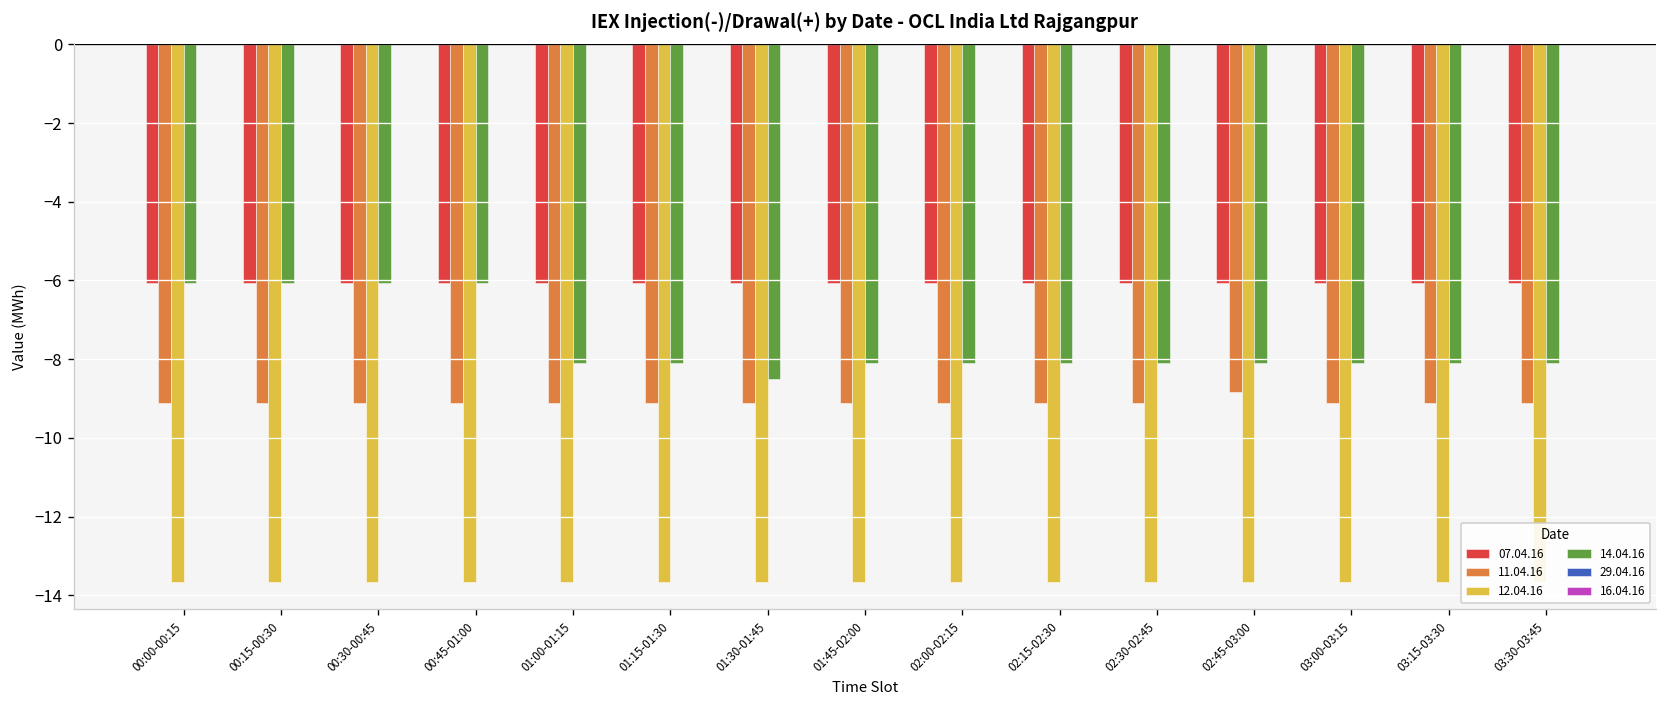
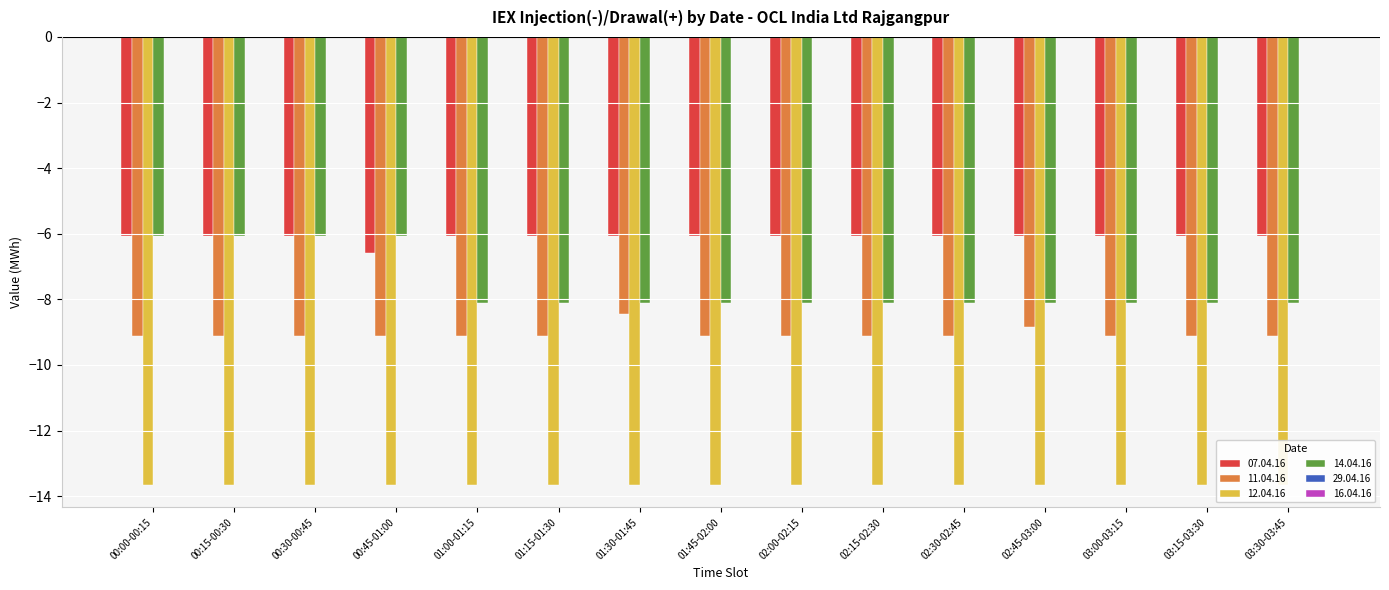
07.04.16, 00:45-01:00: -6.1 -> -6.6
11.04.16, 01:30-01:45: -9.1 -> -8.4
14.04.16, 01:30-01:45: -8.5 -> -8.1
